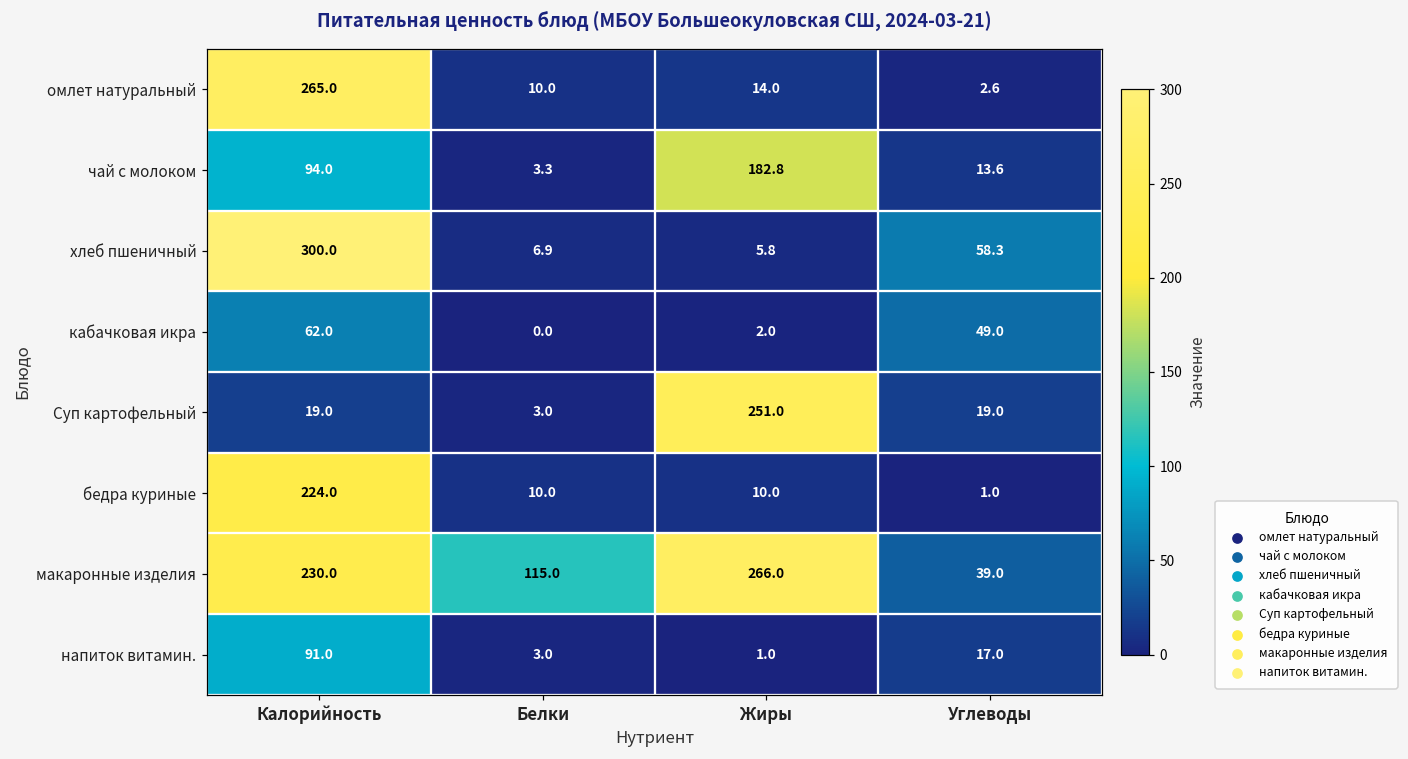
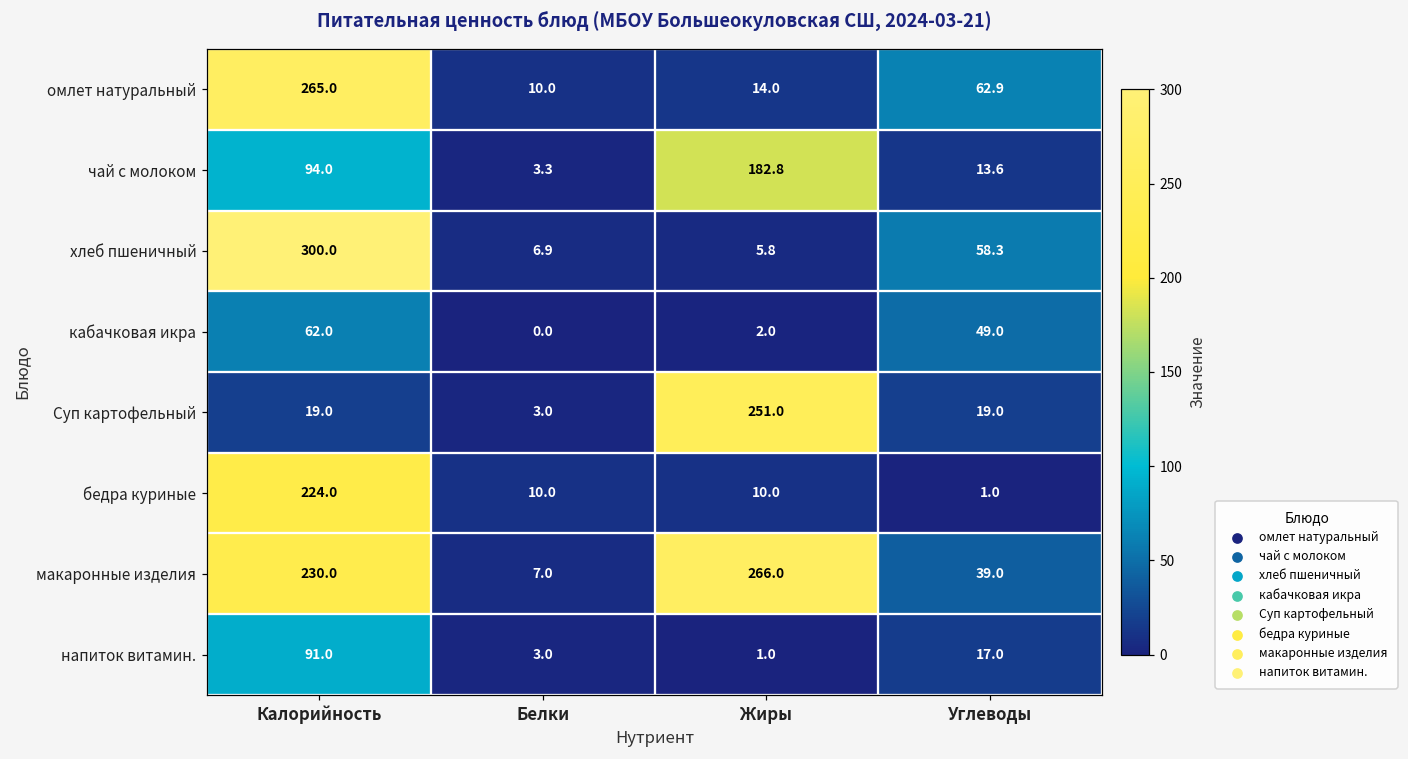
омлет натуральный, Углеводы: 2.6 -> 62.9
макаронные изделия, Белки: 115.0 -> 7.0
